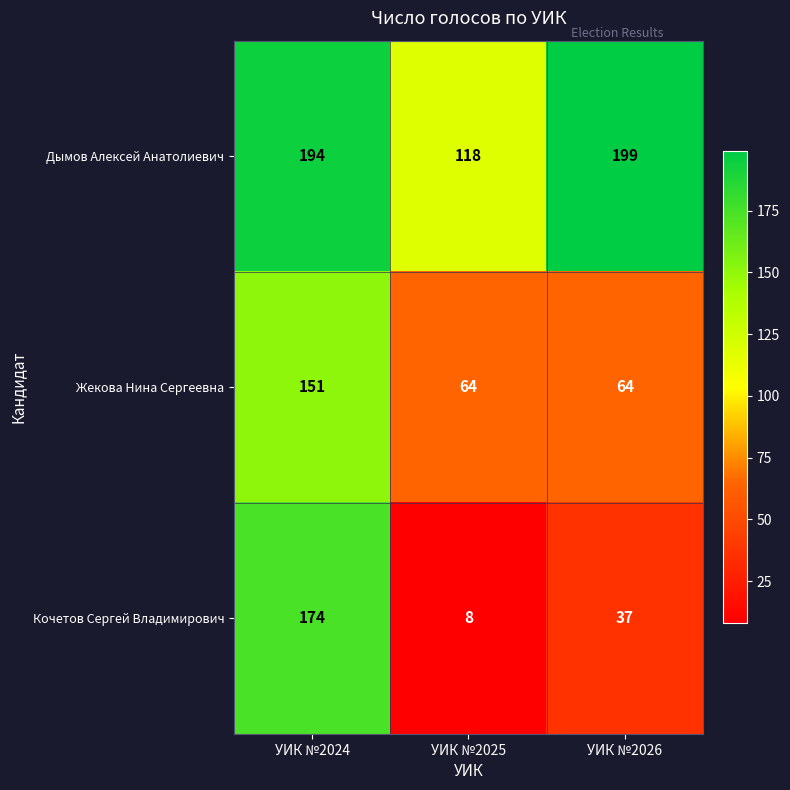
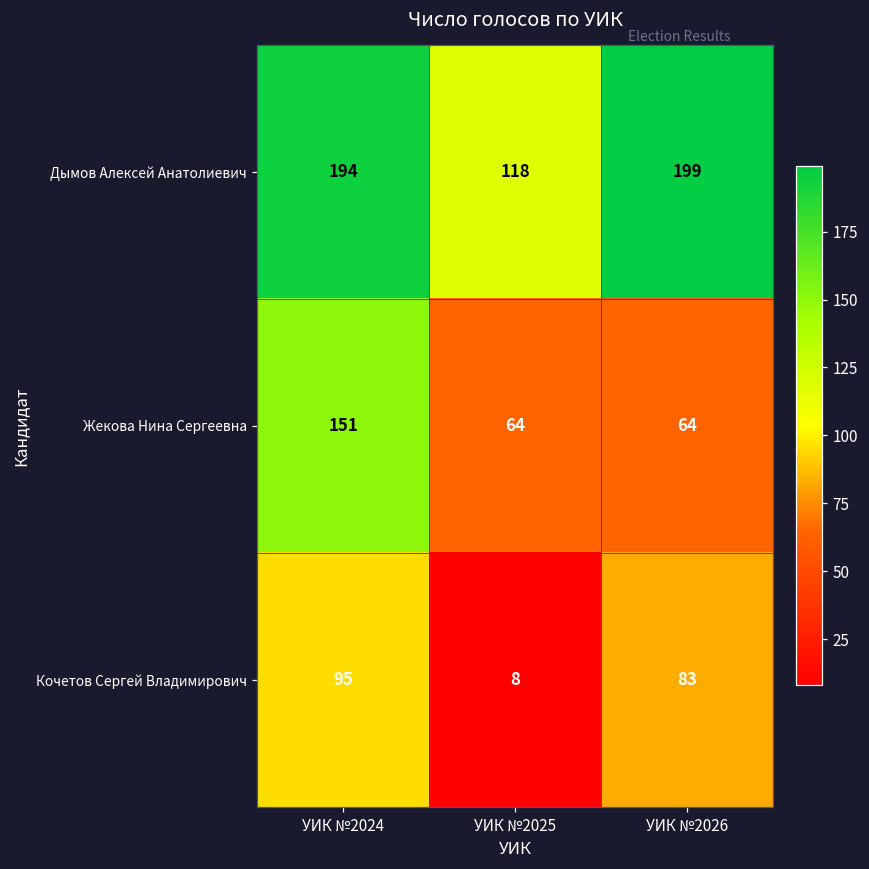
Кочетов Сергей Владимирович, УИК №2024: 174 -> 95
Кочетов Сергей Владимирович, УИК №2026: 37 -> 83
